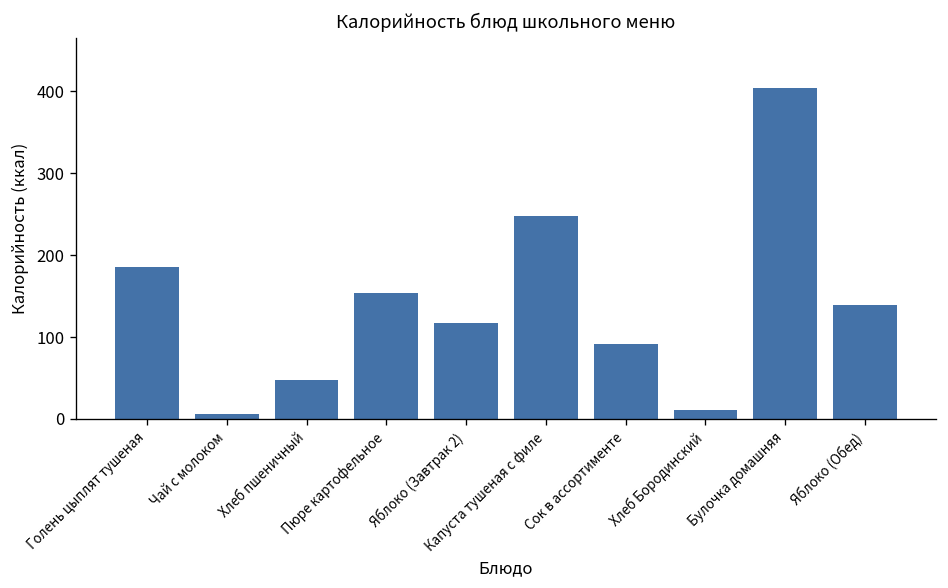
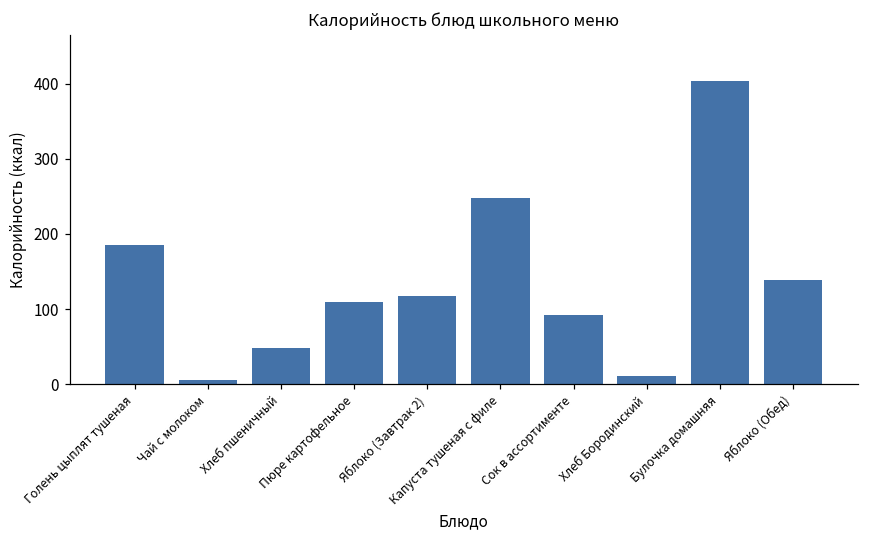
Пюре картофельное: 150 -> 110
